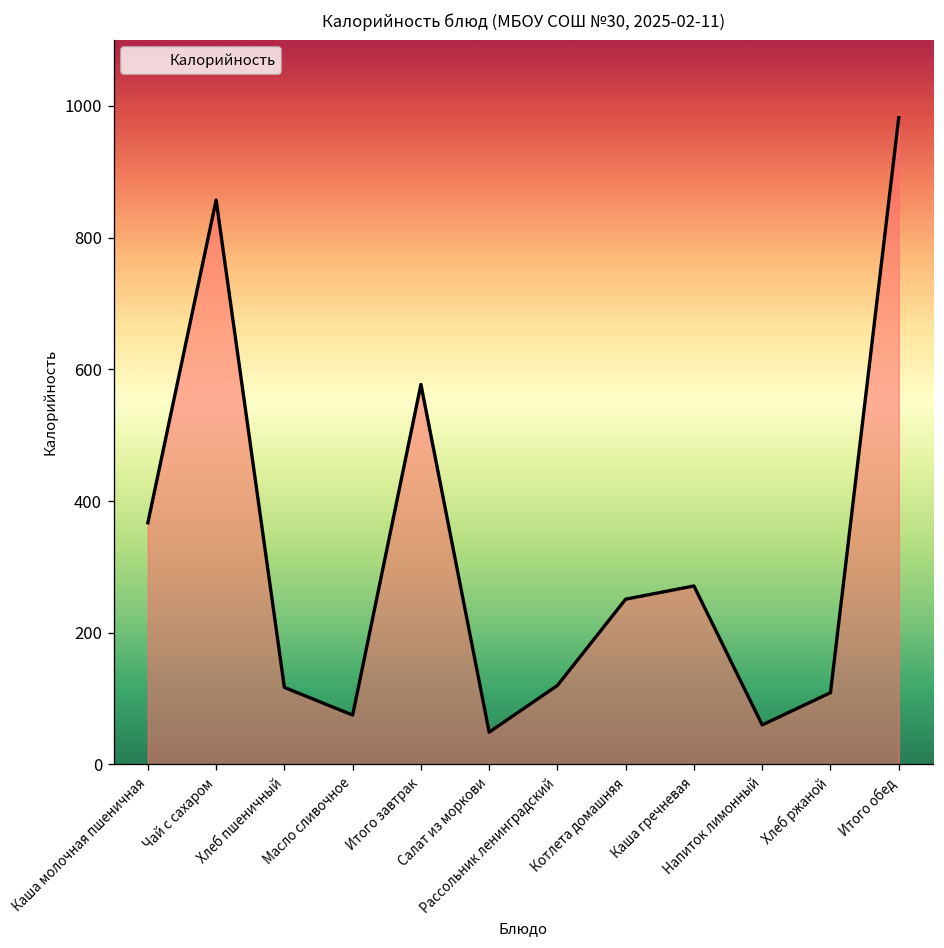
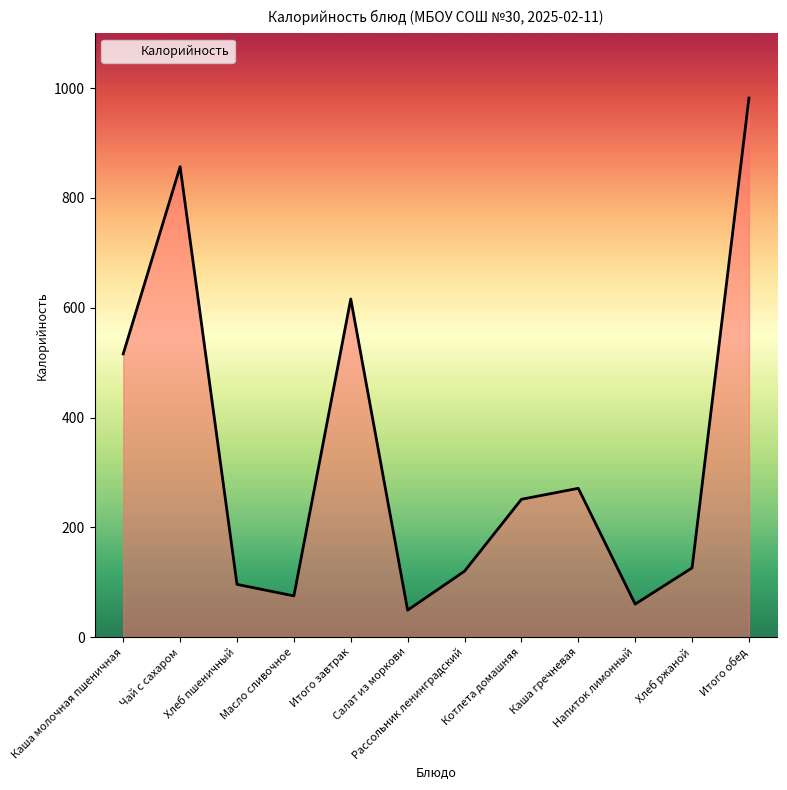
Каша молочная пшеничная: 370 -> 520
Хлеб пшеничный: 120 -> 100
Итого завтрак: 580 -> 620
Хлеб ржаной: 110 -> 130
